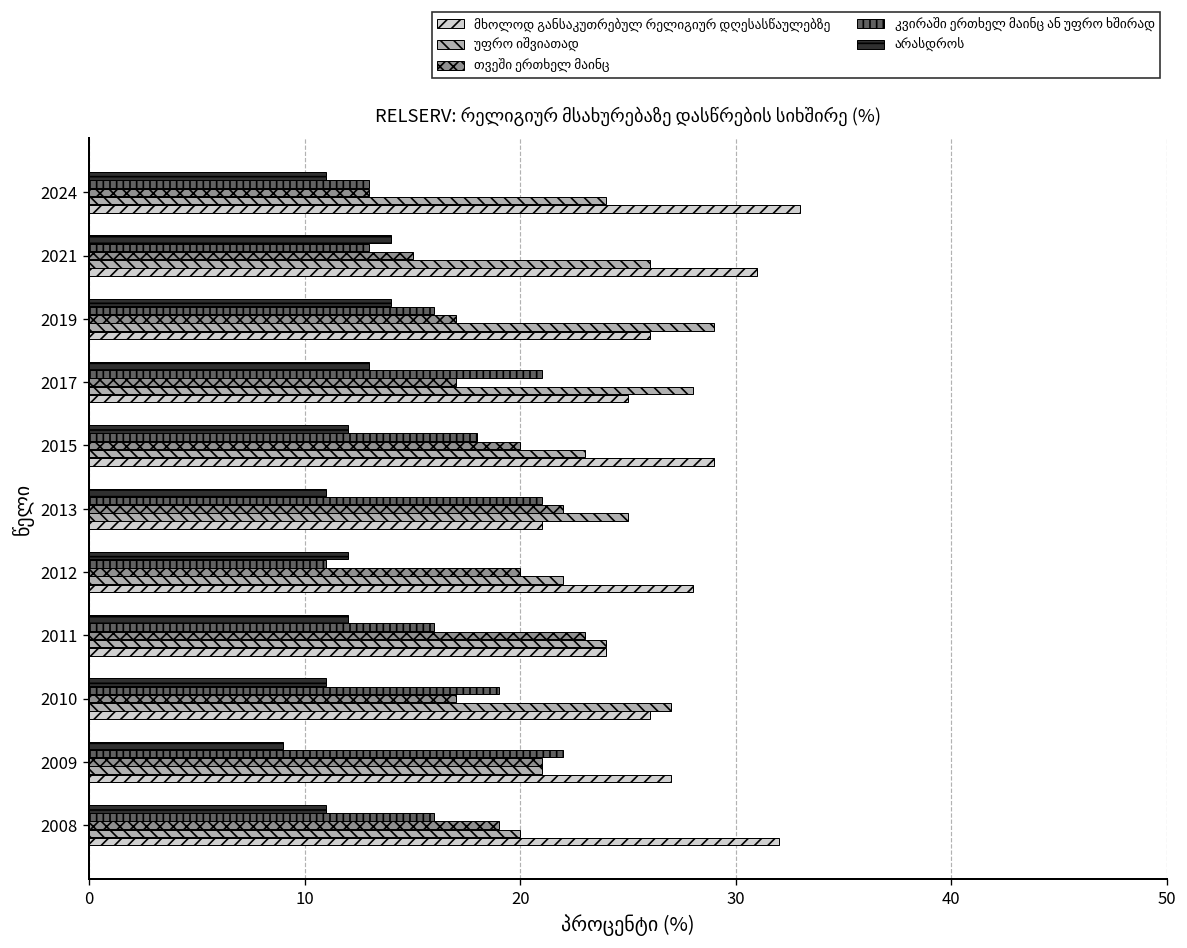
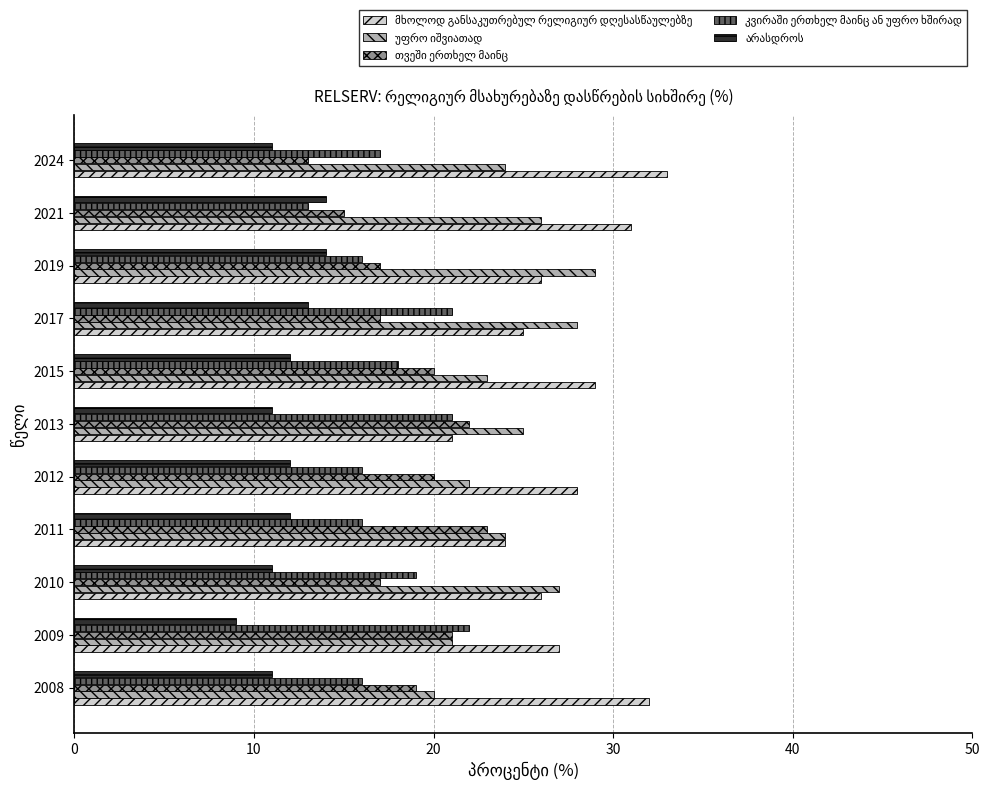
კვირაში ერთხელ მაინც ან უფრო ხშირად, 2024: 13 -> 17
კვირაში ერთხელ მაინც ან უფრო ხშირად, 2012: 11 -> 16
